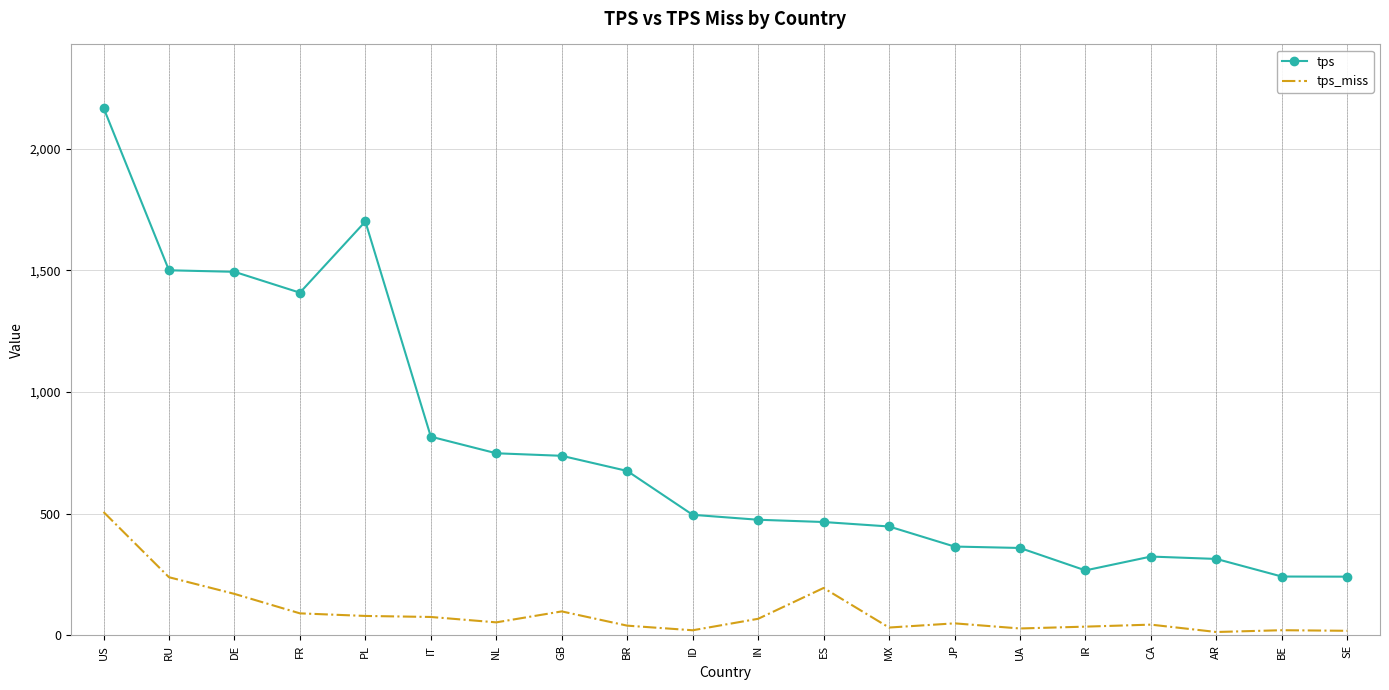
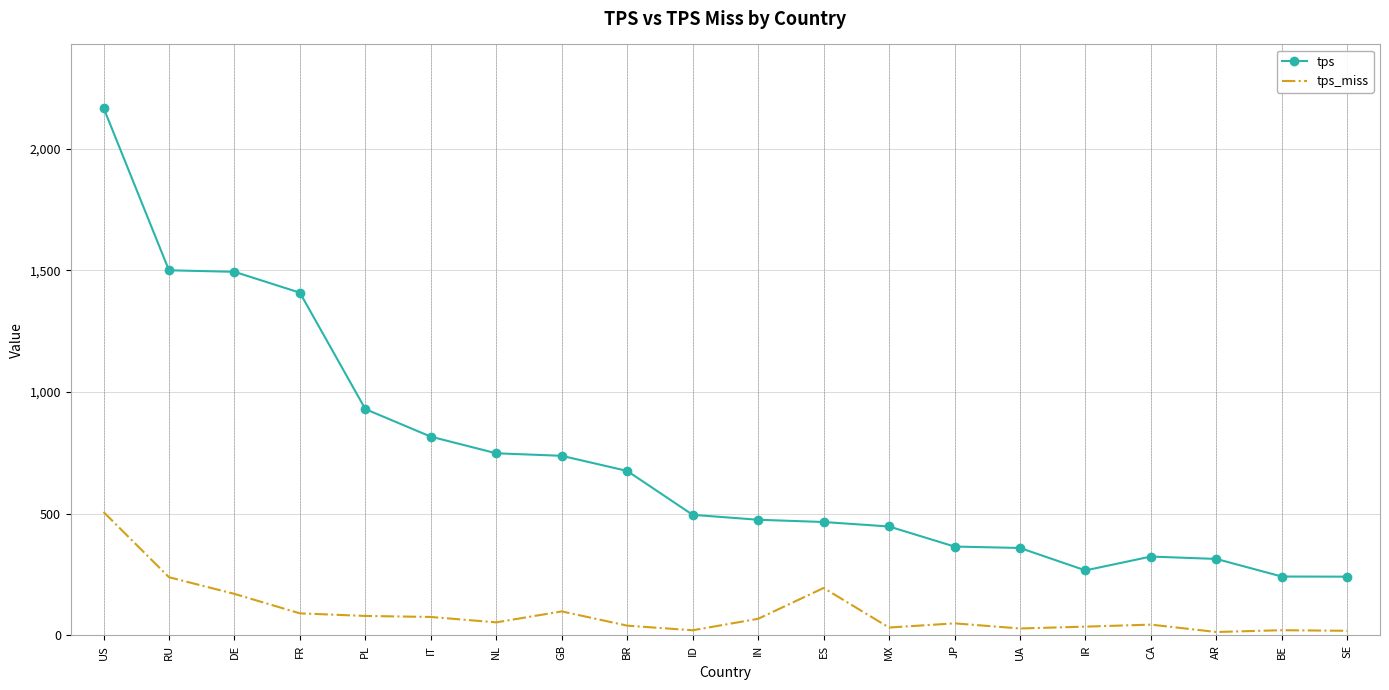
tps, PL: 1,700 -> 930
